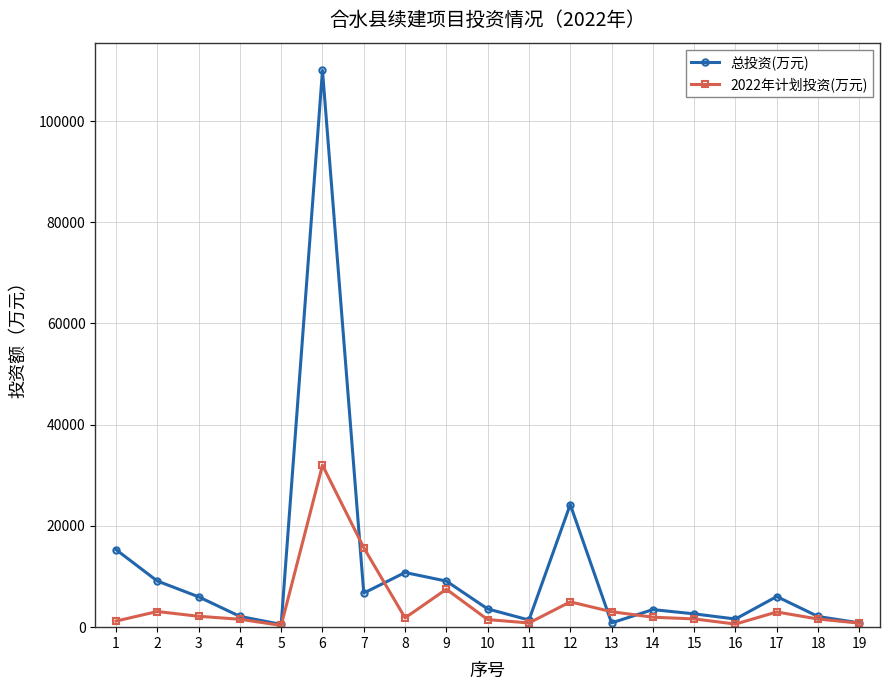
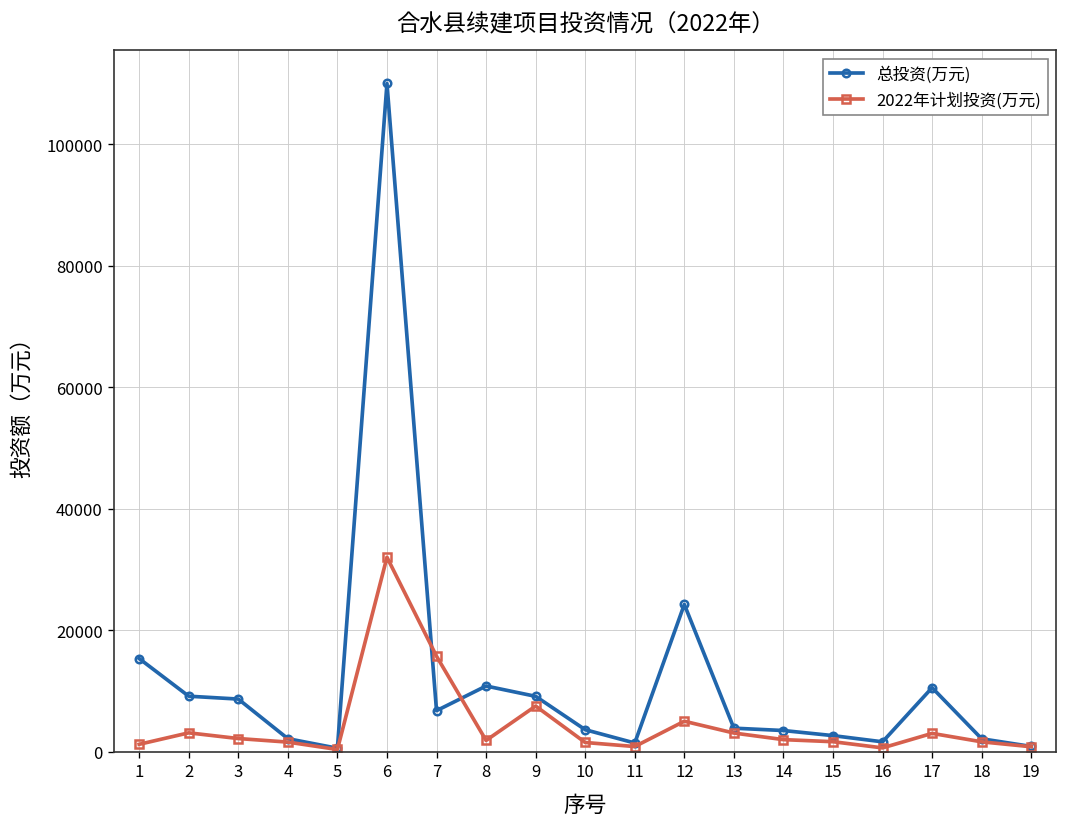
总投资(万元), 3: 6000 -> 9000
总投资(万元), 13: 1000 -> 4000
总投资(万元), 17: 6000 -> 11000
